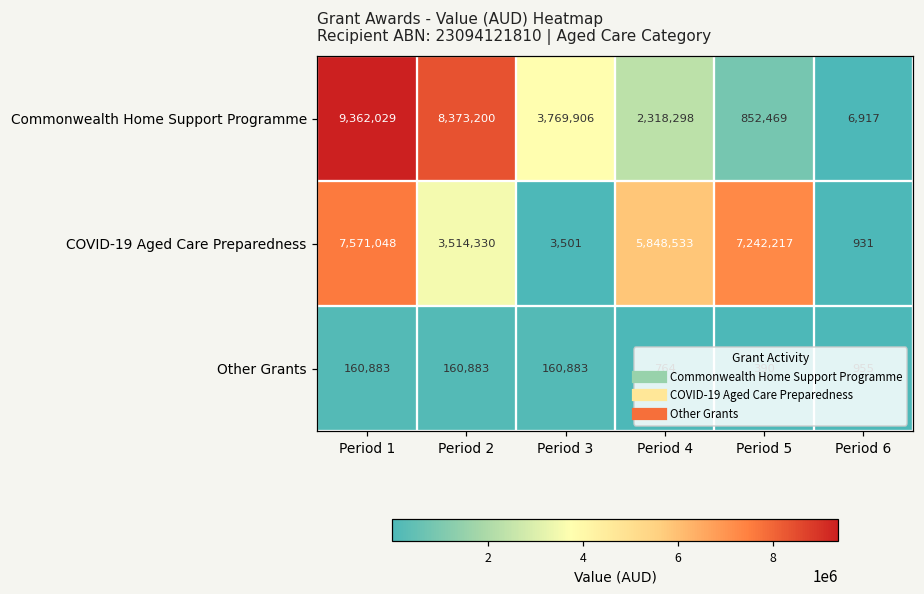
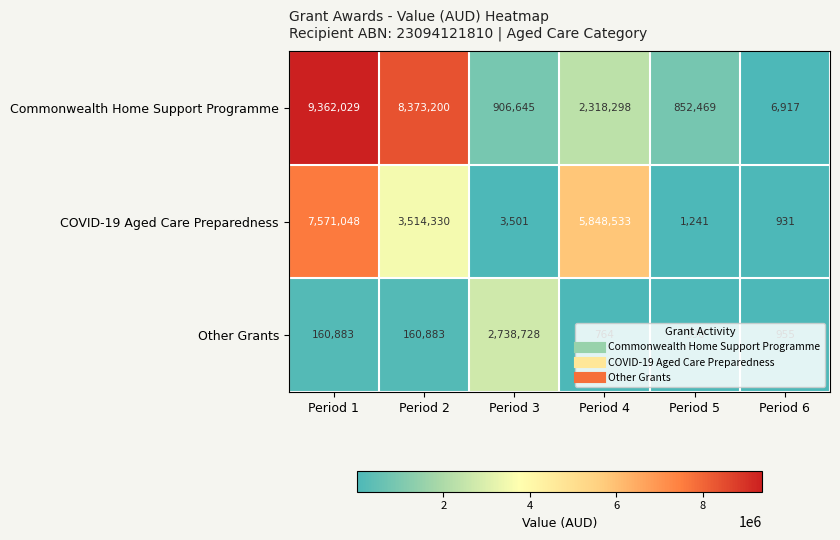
Commonwealth Home Support Programme, Period 3: 3,769,906 -> 906,645
COVID-19 Aged Care Preparedness, Period 5: 7,242,217 -> 1,241
Other Grants, Period 3: 160,883 -> 2,738,728
